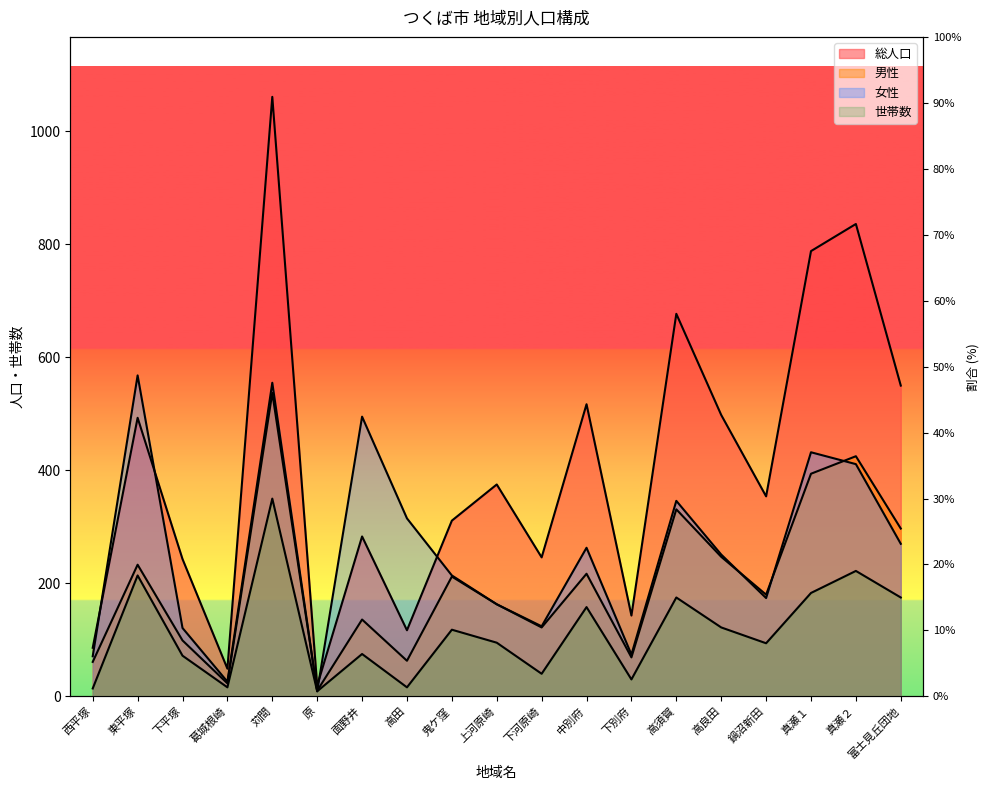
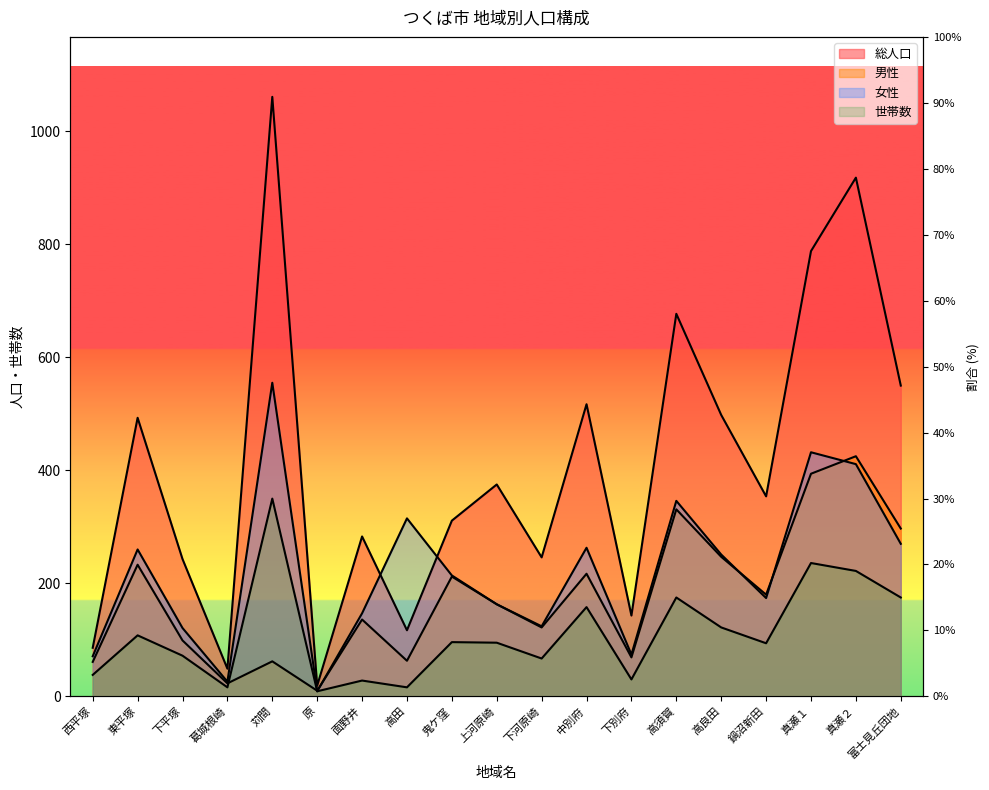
世帯数, 西平塚: 10 -> 40
女性, 東平塚: 570 -> 260
世帯数, 東平塚: 210 -> 110
男性, 苅間: 540 -> 60
女性, 面野井: 500 -> 150
世帯数, 面野井: 80 -> 30
世帯数, 鬼ケ窪: 120 -> 100
世帯数, 下河原崎: 40 -> 70
世帯数, 真瀬１: 180 -> 240
総人口, 真瀬２: 840 -> 920
